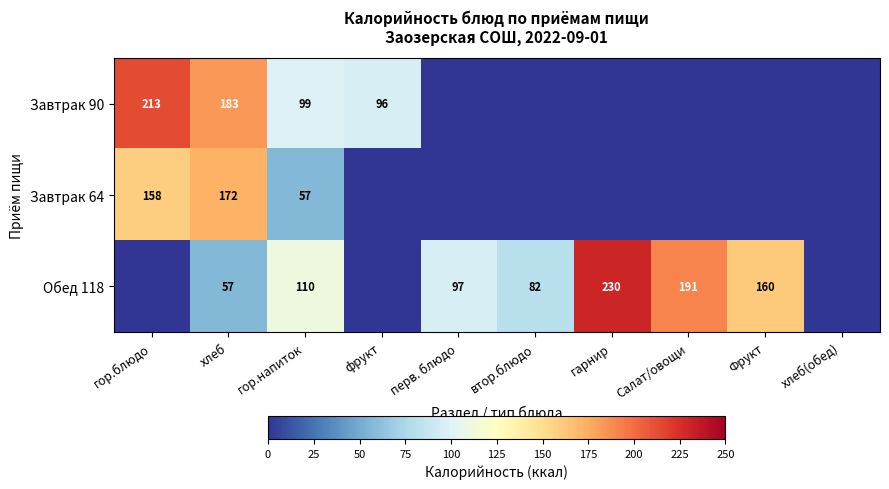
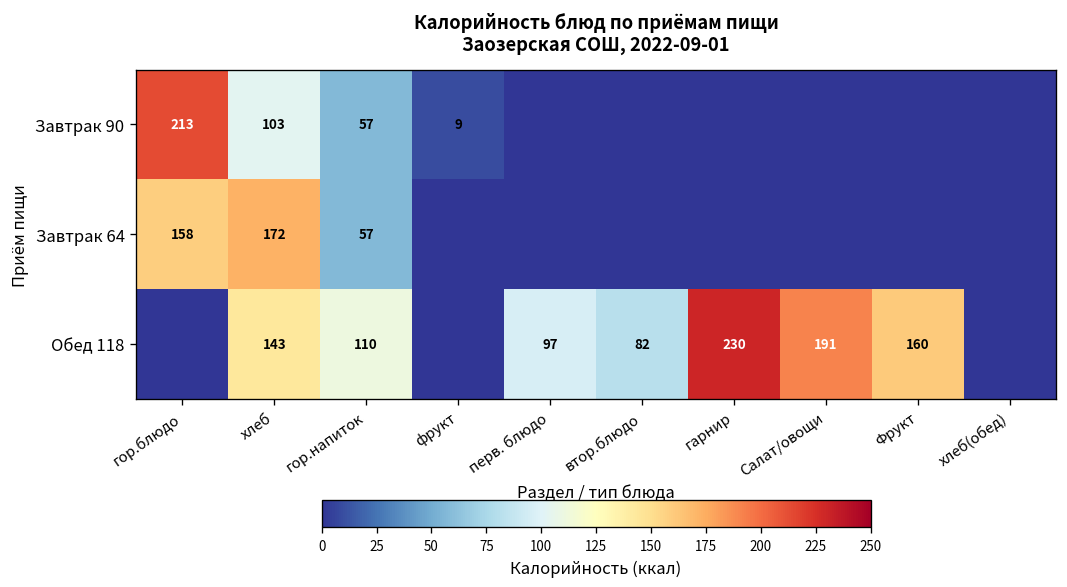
Завтрак 90, хлеб: 183 -> 103
Завтрак 90, гор.напиток: 99 -> 57
Завтрак 90, фрукт: 96 -> 9
Обед 118, хлеб: 57 -> 143
